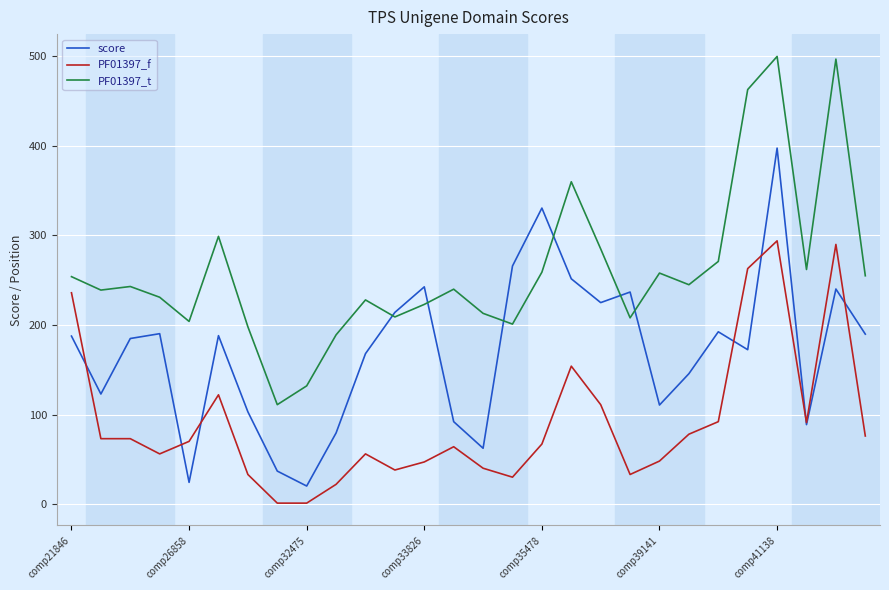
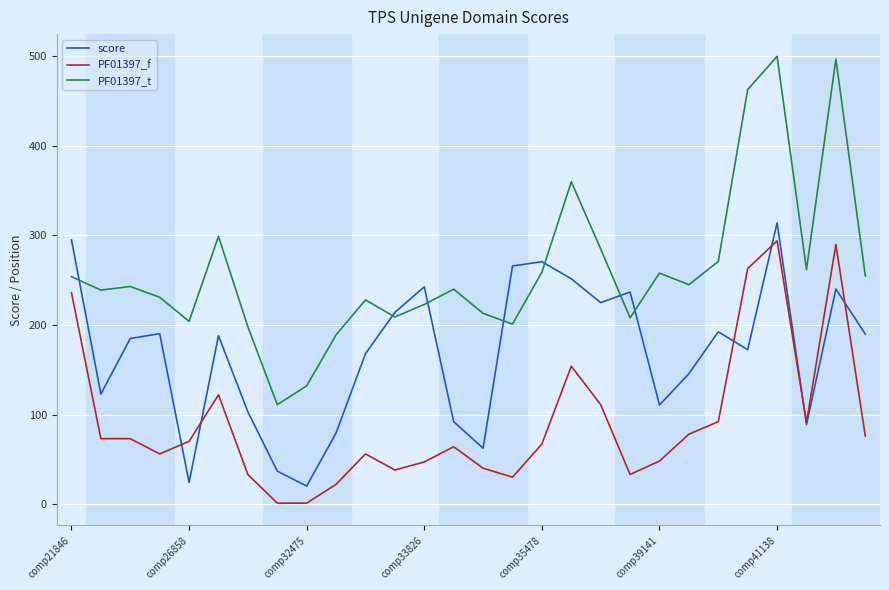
score, comp21846: 190 -> 300
score, comp35478: 330 -> 270
score, comp41138: 400 -> 310
